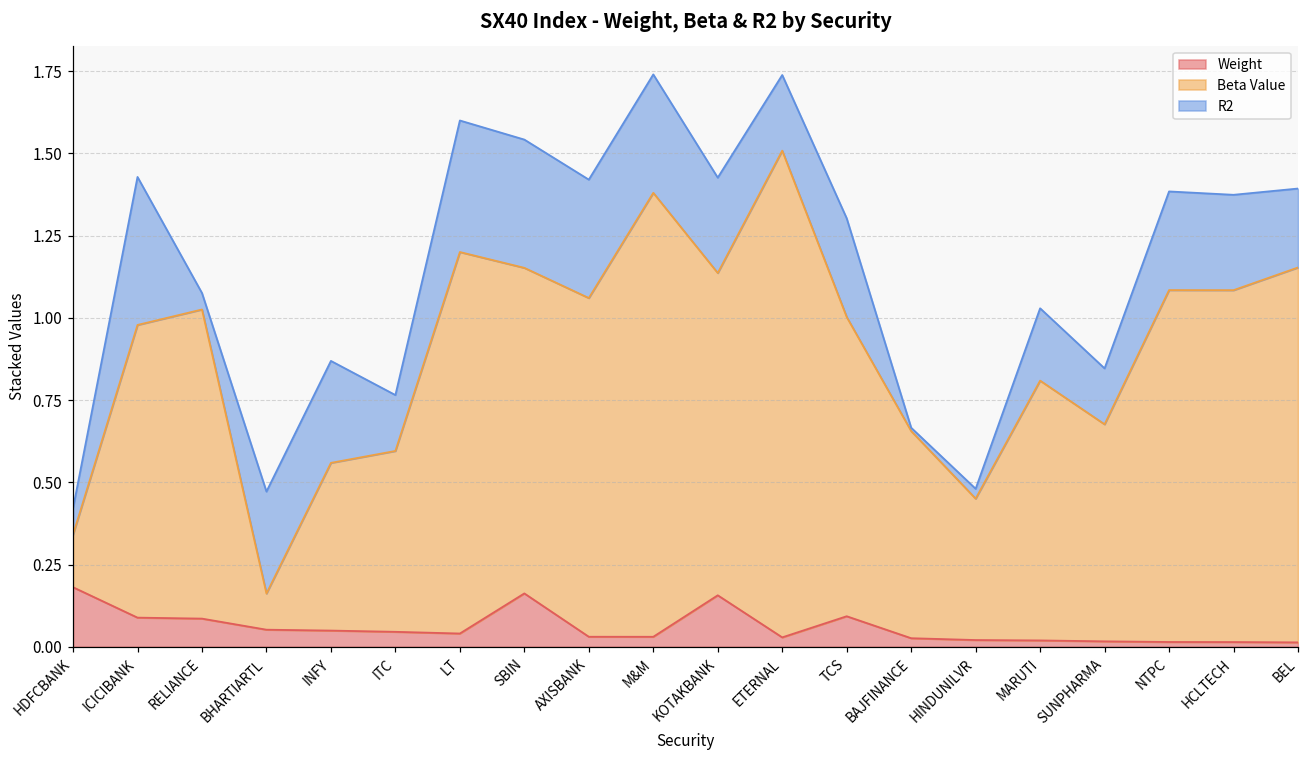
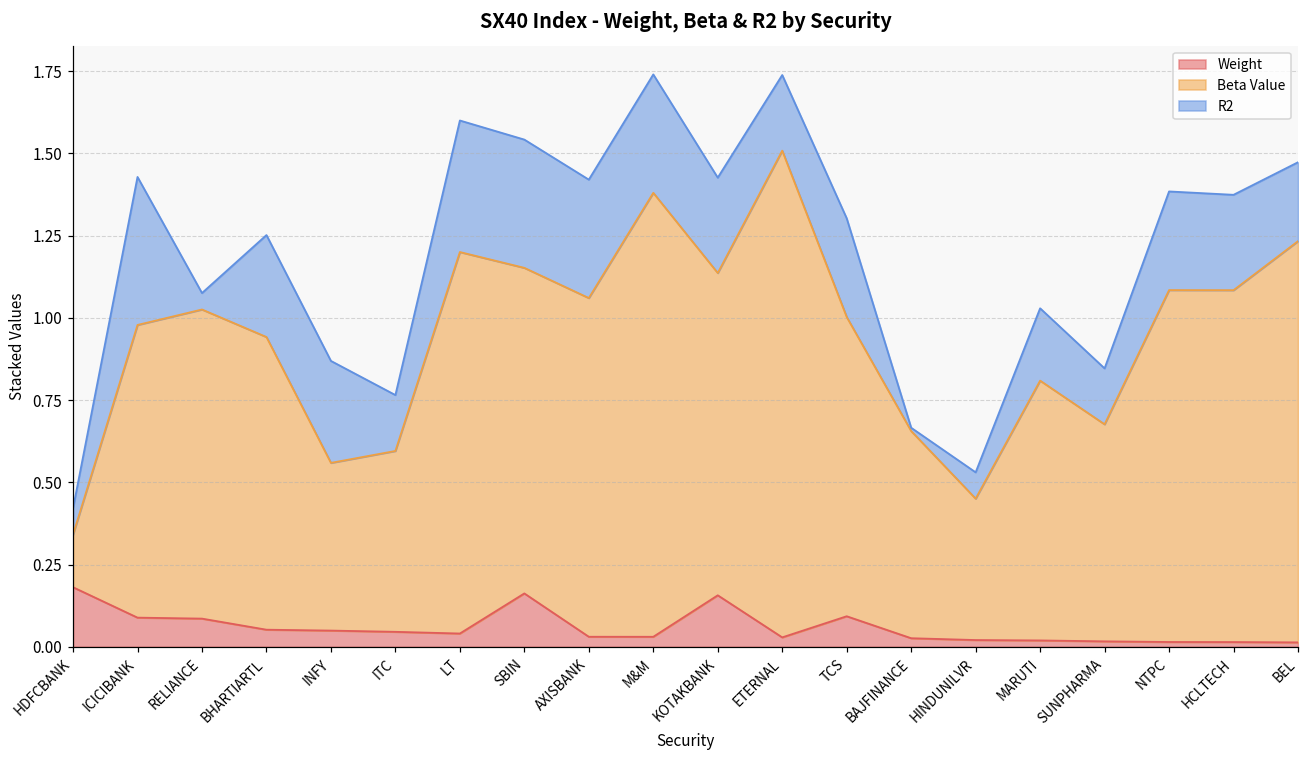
Beta Value, BHARTIARTL: 0.11 -> 0.89
R2, HINDUNILVR: 0.03 -> 0.08
Beta Value, BEL: 1.14 -> 1.22
